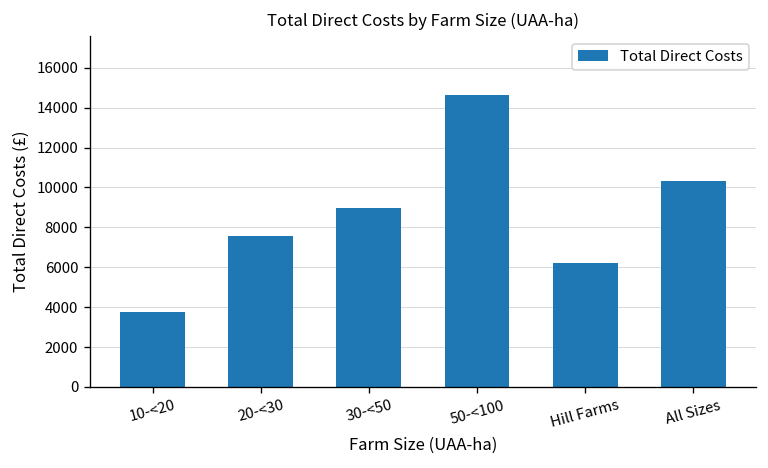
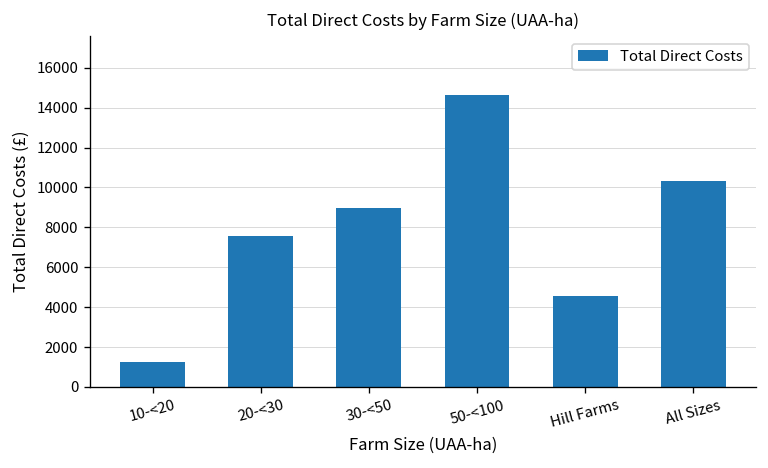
10-<20: 3800 -> 1200
Hill Farms: 6200 -> 4500
